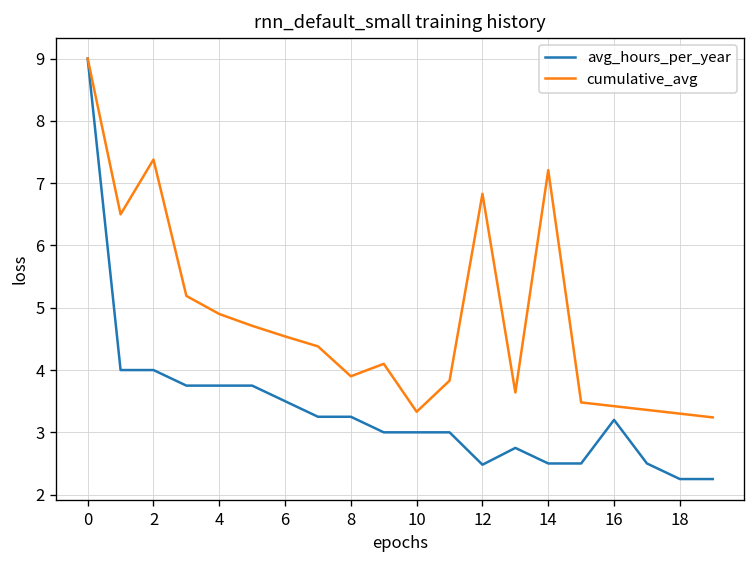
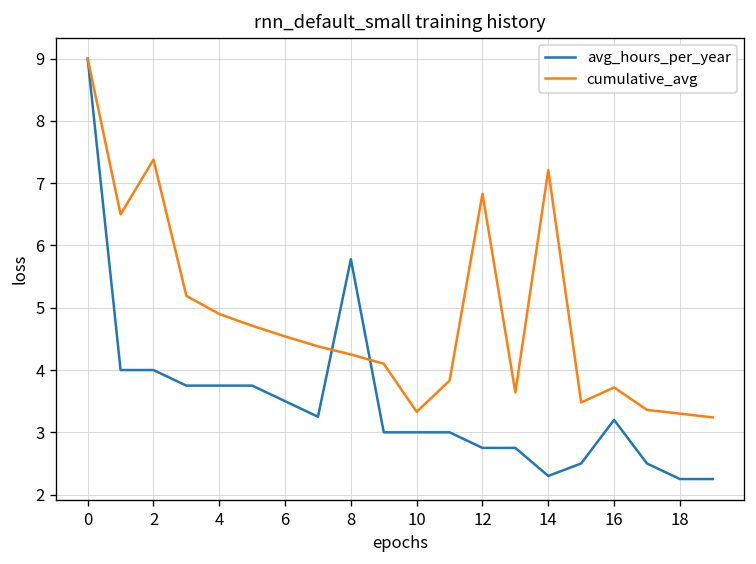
avg_hours_per_year, 8: 3.3 -> 5.8
cumulative_avg, 8: 3.9 -> 4.3
avg_hours_per_year, 12: 2.5 -> 2.8
avg_hours_per_year, 14: 2.5 -> 2.3
cumulative_avg, 16: 3.4 -> 3.7
